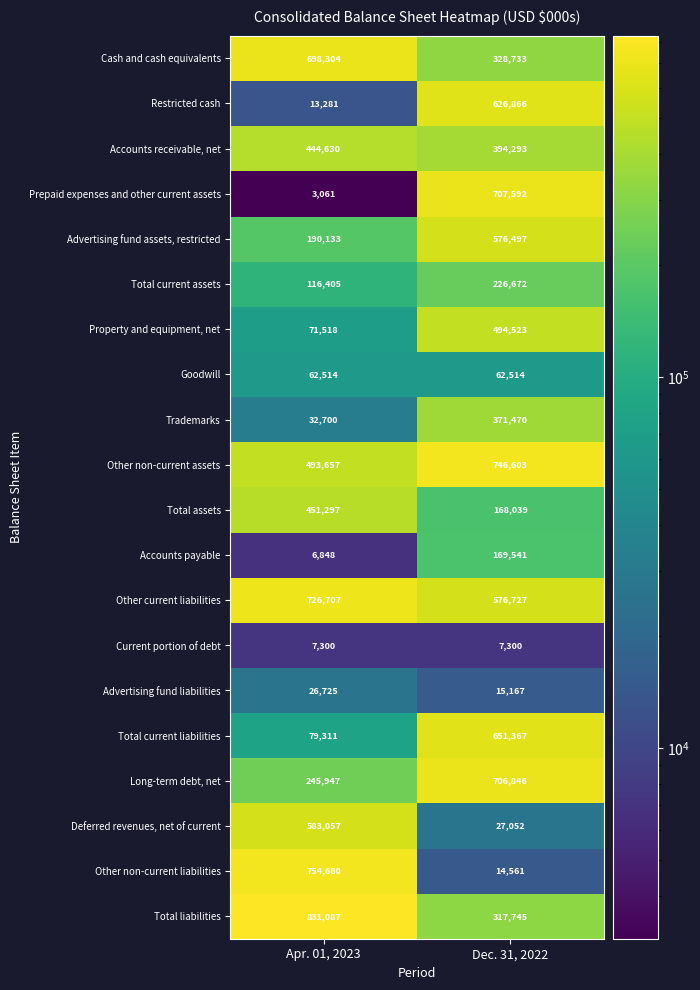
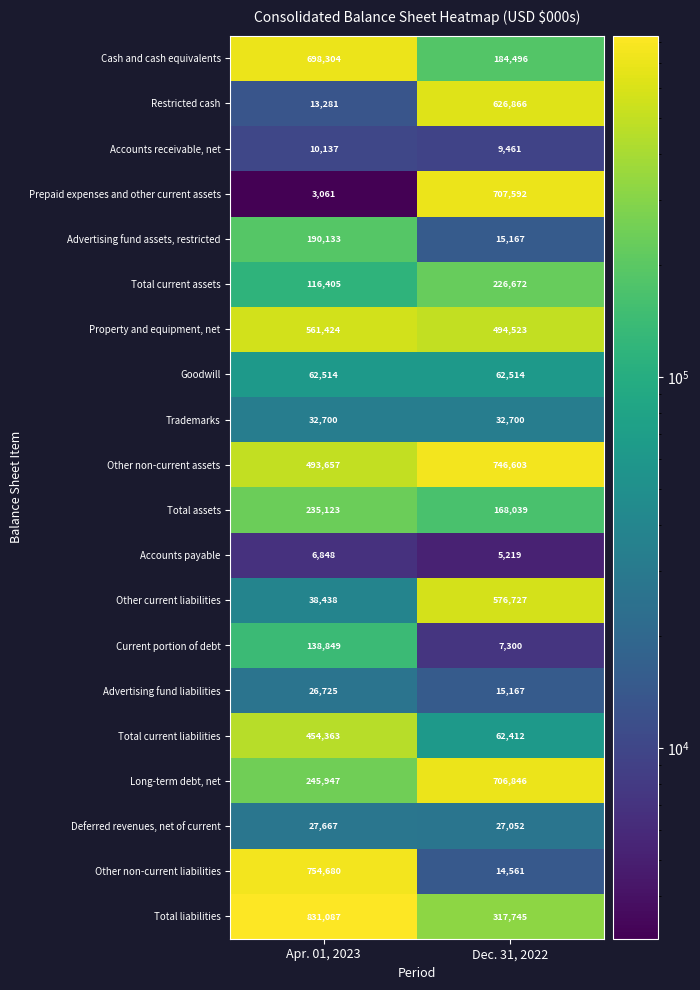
Cash and cash equivalents, Dec. 31, 2022: 328,733 -> 184,496
Accounts receivable, net, Apr. 01, 2023: 444,630 -> 10,137
Accounts receivable, net, Dec. 31, 2022: 394,293 -> 9,461
Advertising fund assets, restricted, Dec. 31, 2022: 576,497 -> 15,167
Property and equipment, net, Apr. 01, 2023: 71,518 -> 561,424
Trademarks, Dec. 31, 2022: 371,470 -> 32,700
Total assets, Apr. 01, 2023: 451,297 -> 235,123
Accounts payable, Dec. 31, 2022: 169,541 -> 5,219
Other current liabilities, Apr. 01, 2023: 726,707 -> 38,438
Current portion of debt, Apr. 01, 2023: 7,300 -> 138,849
Total current liabilities, Apr. 01, 2023: 79,311 -> 454,363
Total current liabilities, Dec. 31, 2022: 651,367 -> 62,412
Deferred revenues, net of current, Apr. 01, 2023: 583,057 -> 27,667
